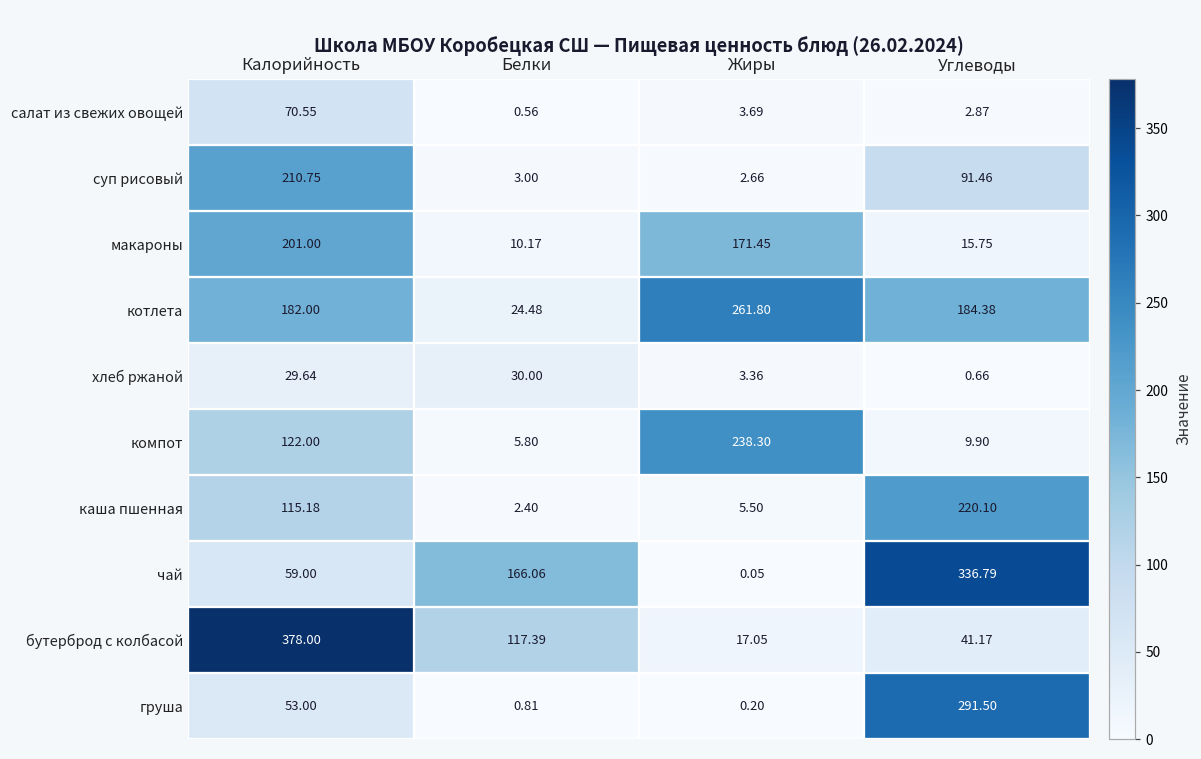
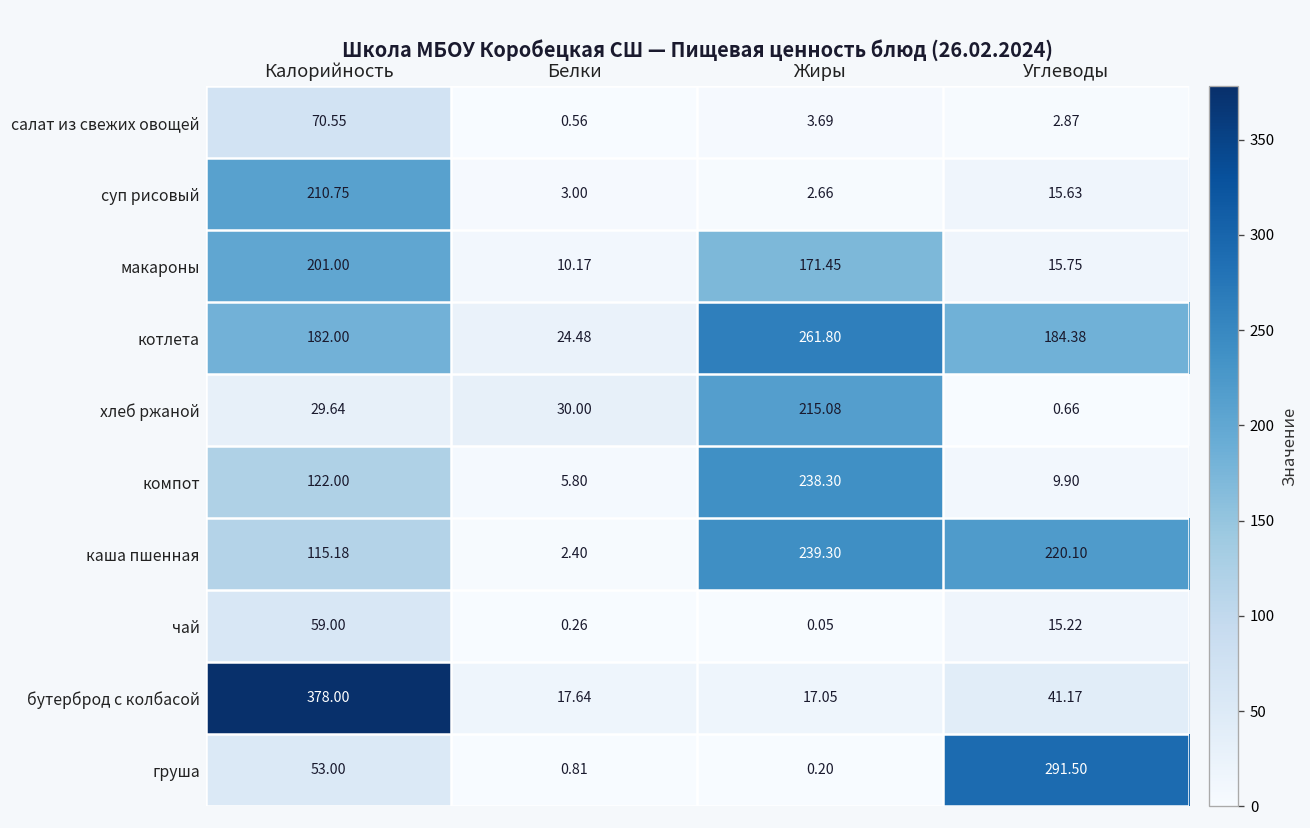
суп рисовый, Углеводы: 91.46 -> 15.63
хлеб ржаной, Жиры: 3.36 -> 215.08
каша пшенная, Жиры: 5.50 -> 239.30
чай, Белки: 166.06 -> 0.26
чай, Углеводы: 336.79 -> 15.22
бутерброд с колбасой, Белки: 117.39 -> 17.64
